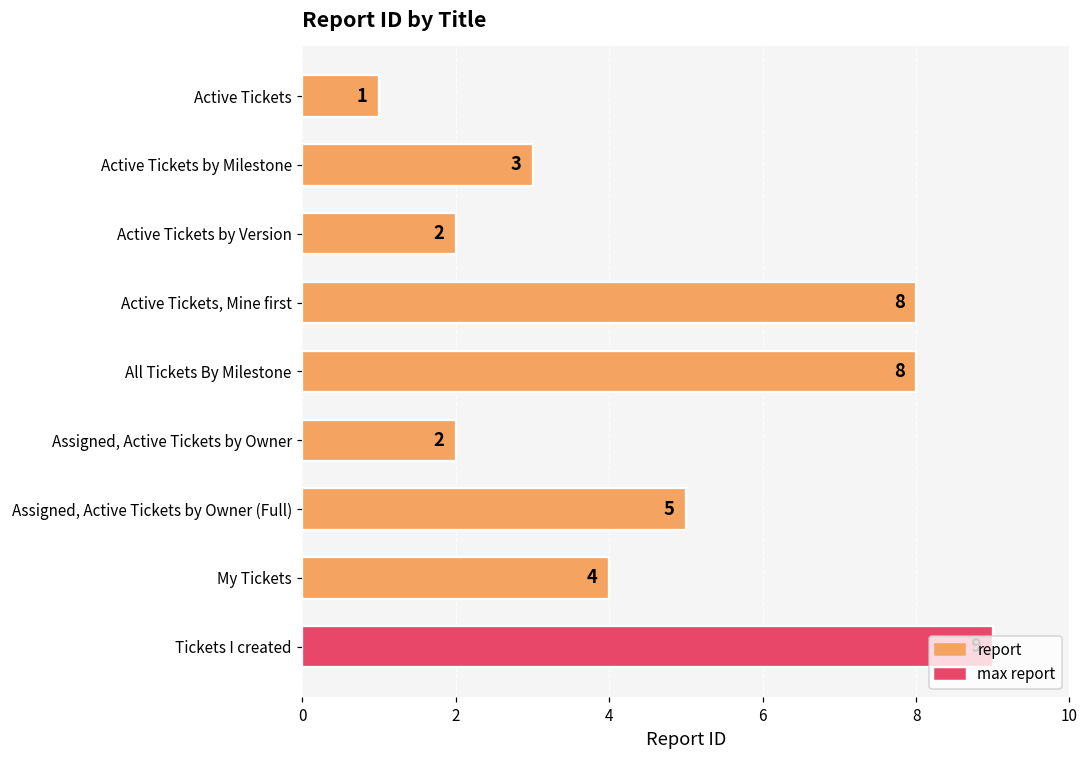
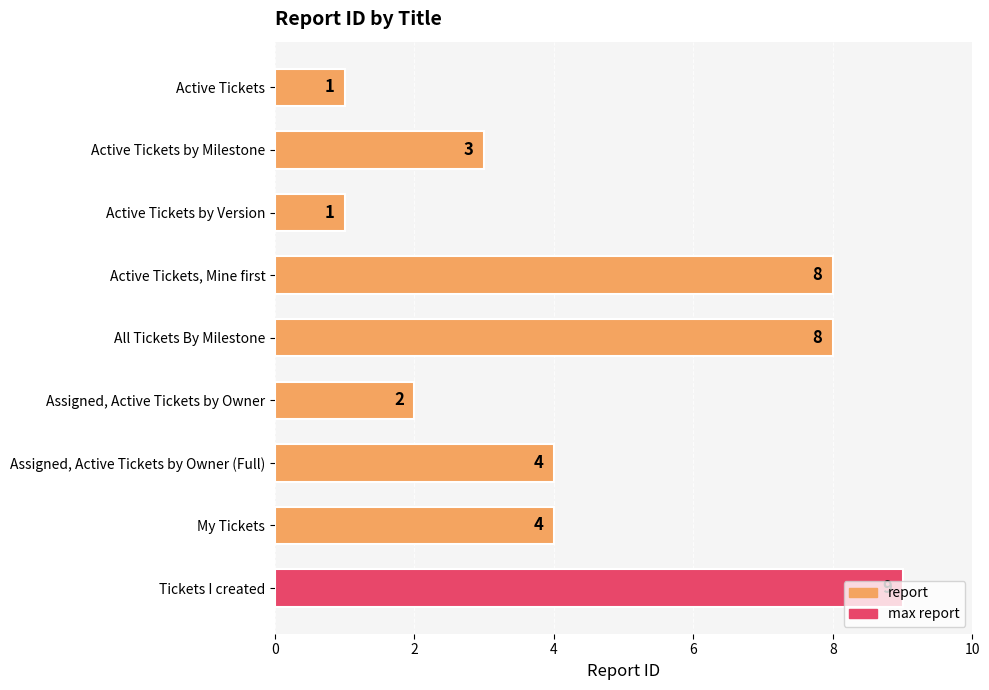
Active Tickets by Version: 2 -> 1
Assigned, Active Tickets by Owner (Full): 5 -> 4
